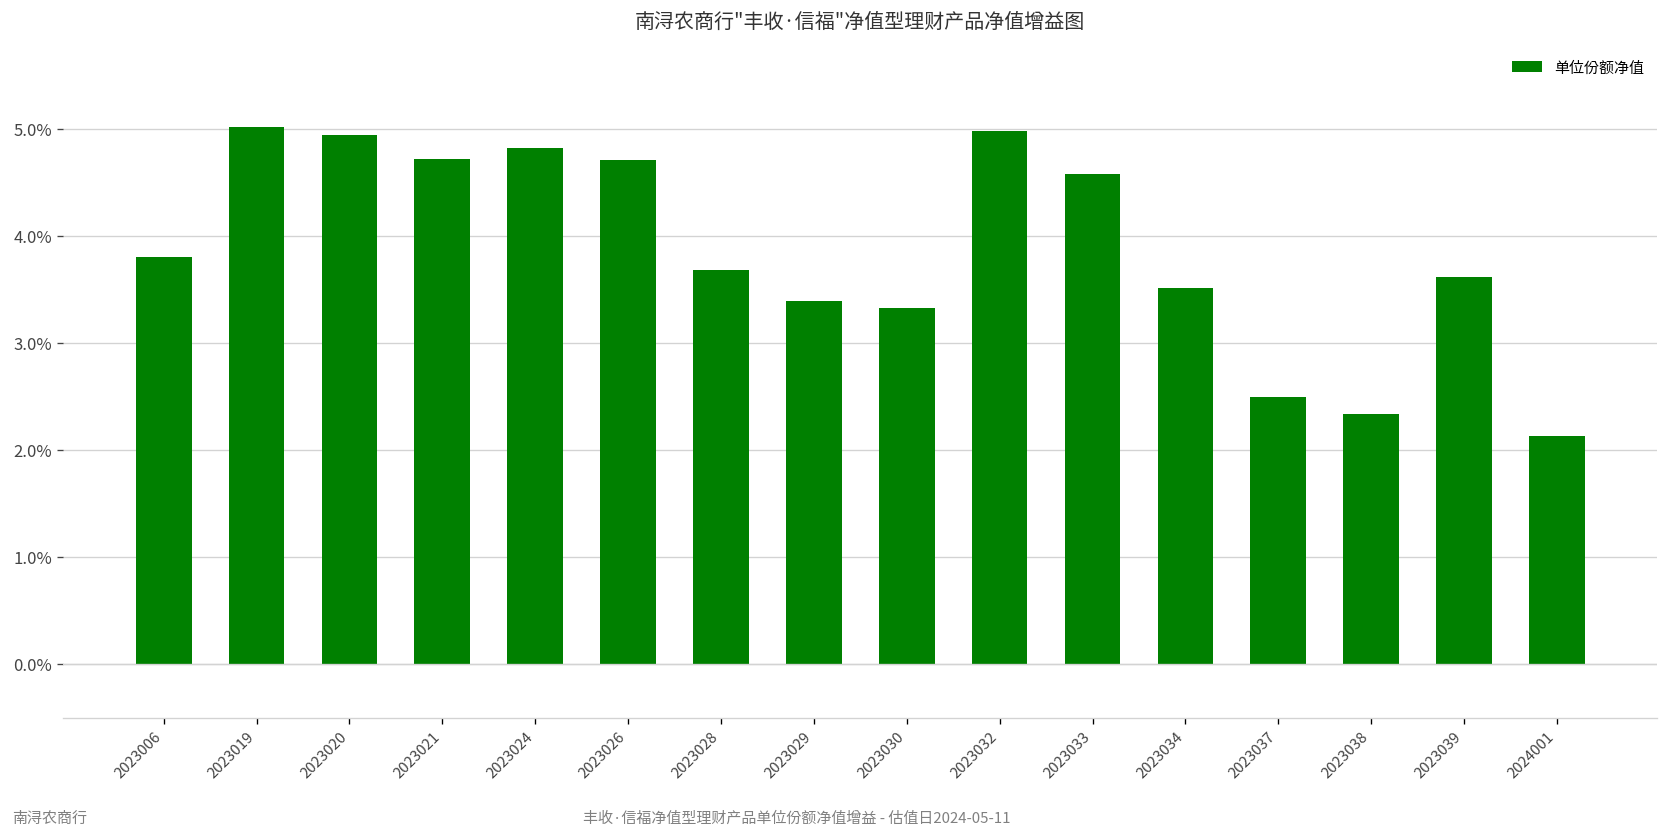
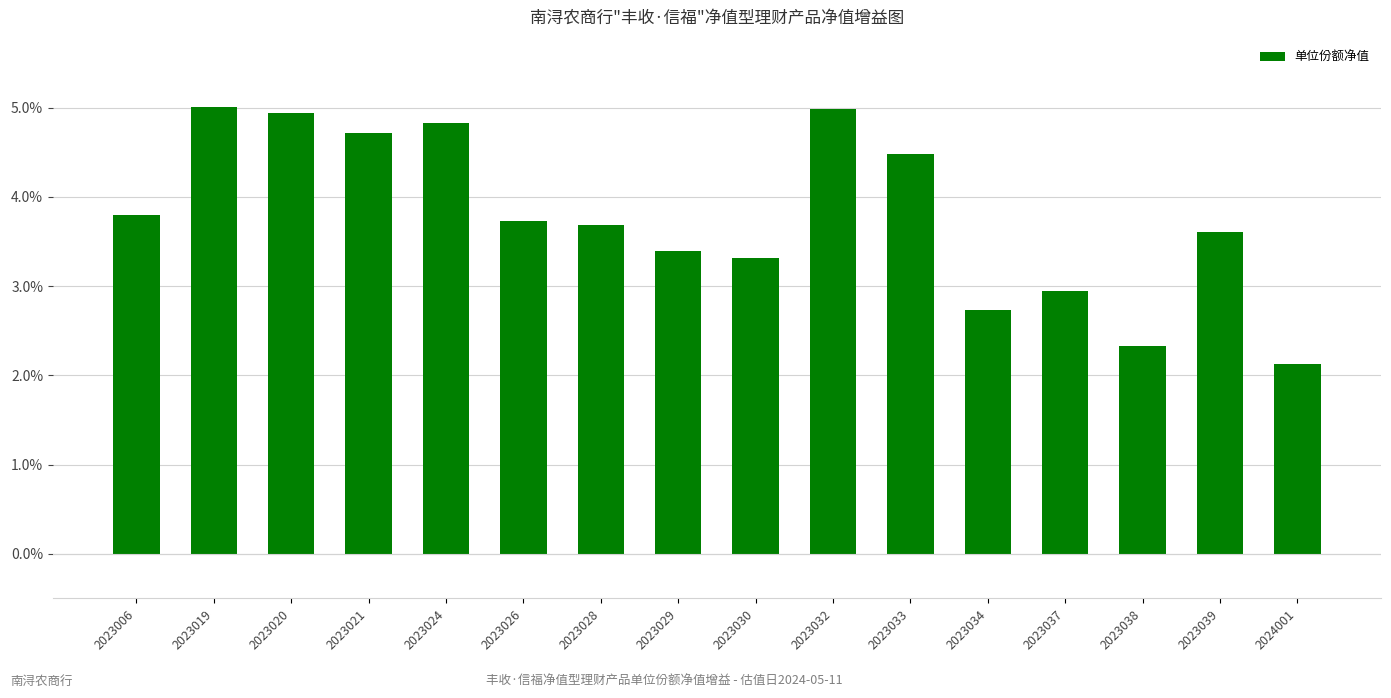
2023026: 4.7% -> 3.7%
2023033: 4.6% -> 4.5%
2023034: 3.5% -> 2.7%
2023037: 2.5% -> 3.0%
